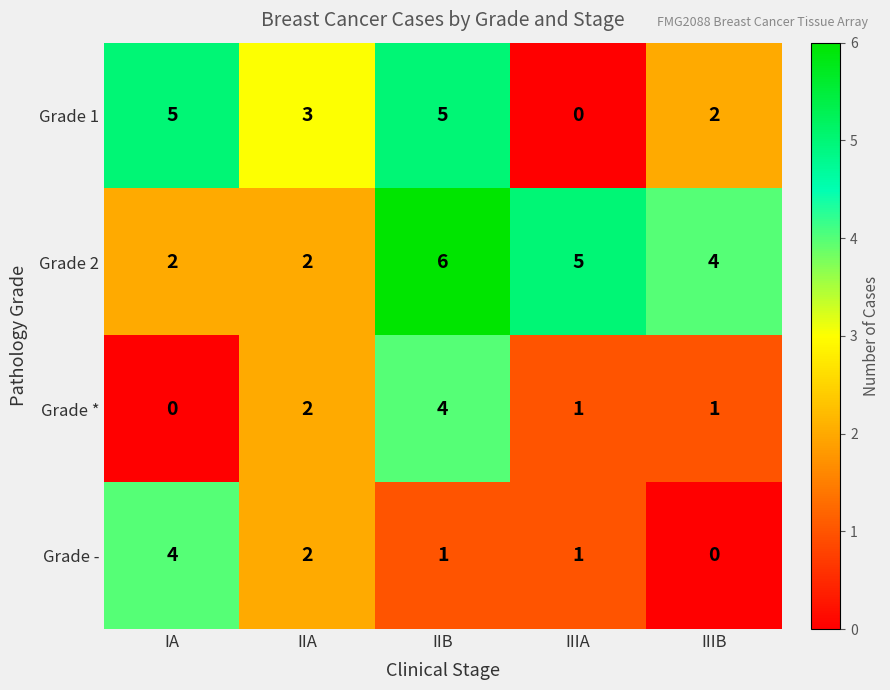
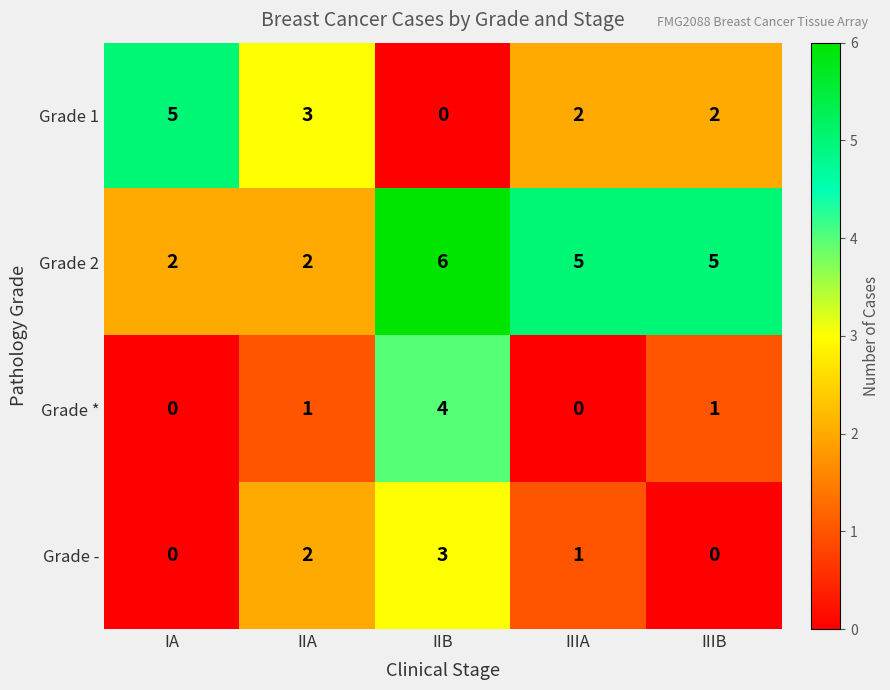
Grade 1, IIB: 5 -> 0
Grade 1, IIIA: 0 -> 2
Grade 2, IIIB: 4 -> 5
Grade *, IIA: 2 -> 1
Grade *, IIIA: 1 -> 0
Grade -, IA: 4 -> 0
Grade -, IIB: 1 -> 3
